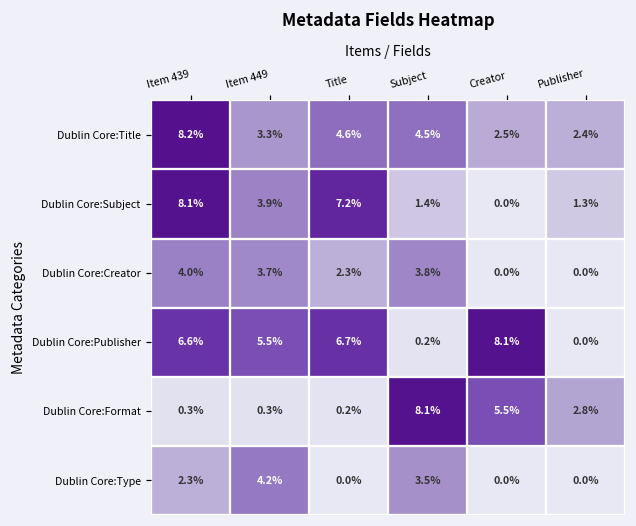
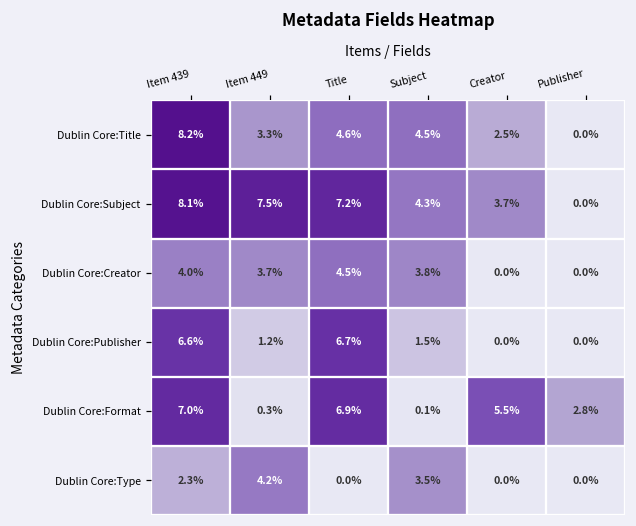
Dublin Core:Title, Publisher: 2.4% -> 0.0%
Dublin Core:Subject, Item 449: 3.9% -> 7.5%
Dublin Core:Subject, Subject: 1.4% -> 4.3%
Dublin Core:Subject, Creator: 0.0% -> 3.7%
Dublin Core:Subject, Publisher: 1.3% -> 0.0%
Dublin Core:Creator, Title: 2.3% -> 4.5%
Dublin Core:Publisher, Item 449: 5.5% -> 1.2%
Dublin Core:Publisher, Subject: 0.2% -> 1.5%
Dublin Core:Publisher, Creator: 8.1% -> 0.0%
Dublin Core:Format, Item 439: 0.3% -> 7.0%
Dublin Core:Format, Title: 0.2% -> 6.9%
Dublin Core:Format, Subject: 8.1% -> 0.1%
